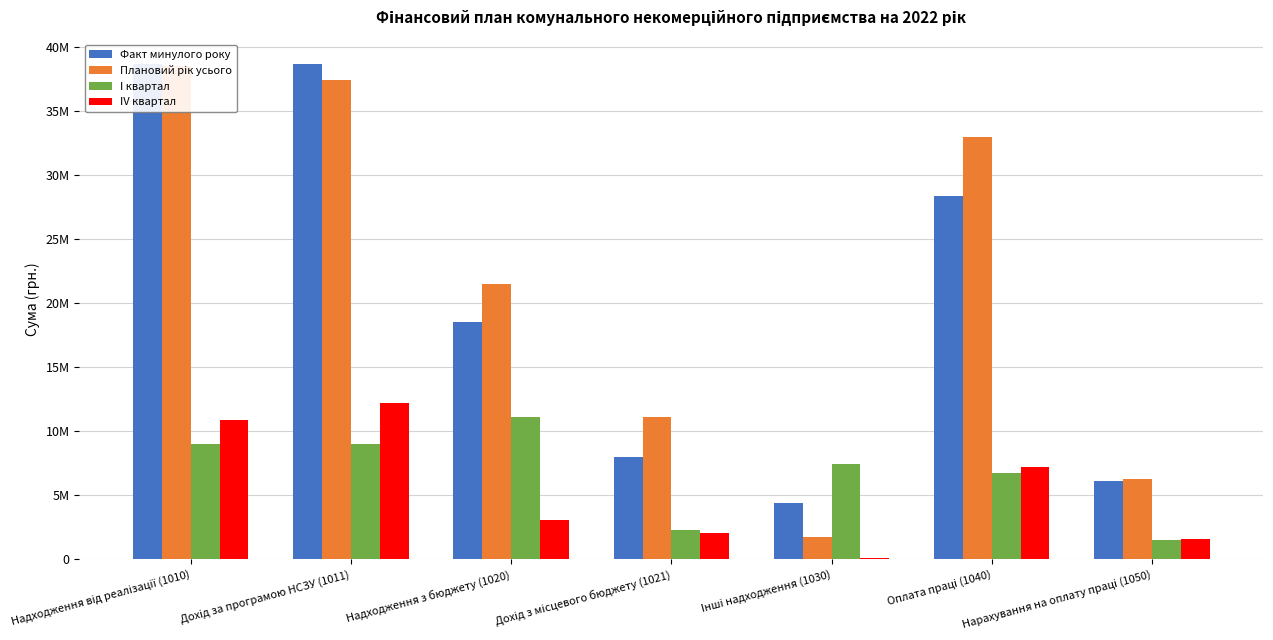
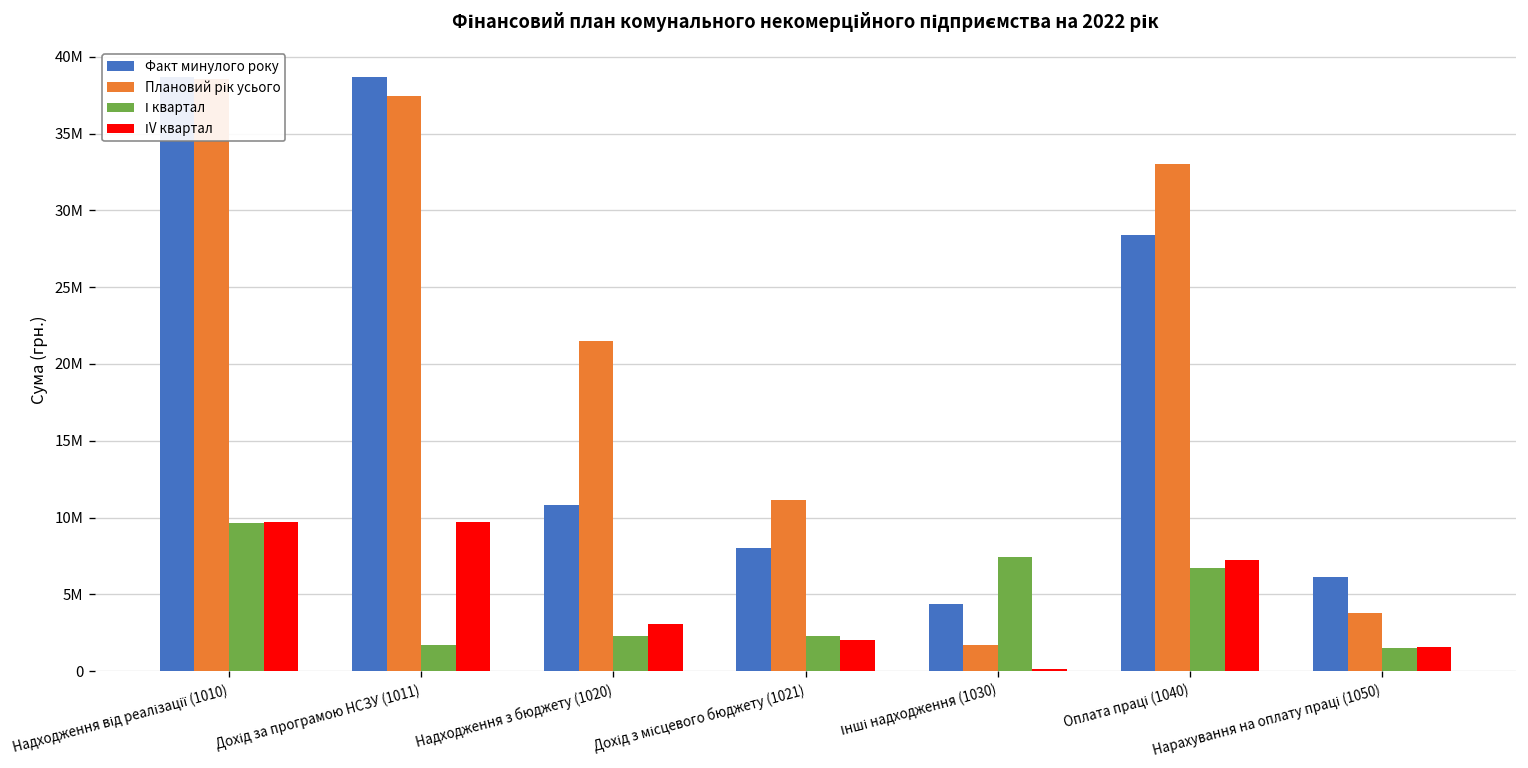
І квартал, Надходження від реалізації (1010): 9000000 -> 9700000
ІV квартал, Надходження від реалізації (1010): 10900000 -> 9700000
І квартал, Дохід за програмою НСЗУ (1011): 9000000 -> 1700000
ІV квартал, Дохід за програмою НСЗУ (1011): 12200000 -> 9700000
Факт минулого року, Надходження з бюджету (1020): 18500000 -> 10800000
І квартал, Надходження з бюджету (1020): 11100000 -> 2300000
Плановий рік усього, Нарахування на оплату праці (1050): 6300000 -> 3800000
